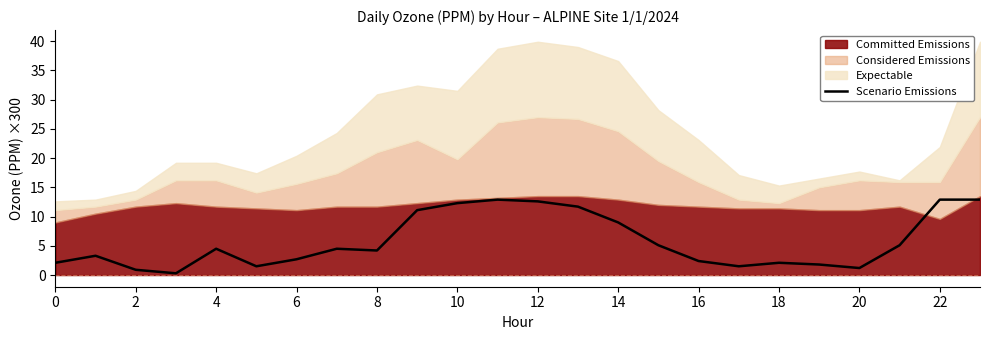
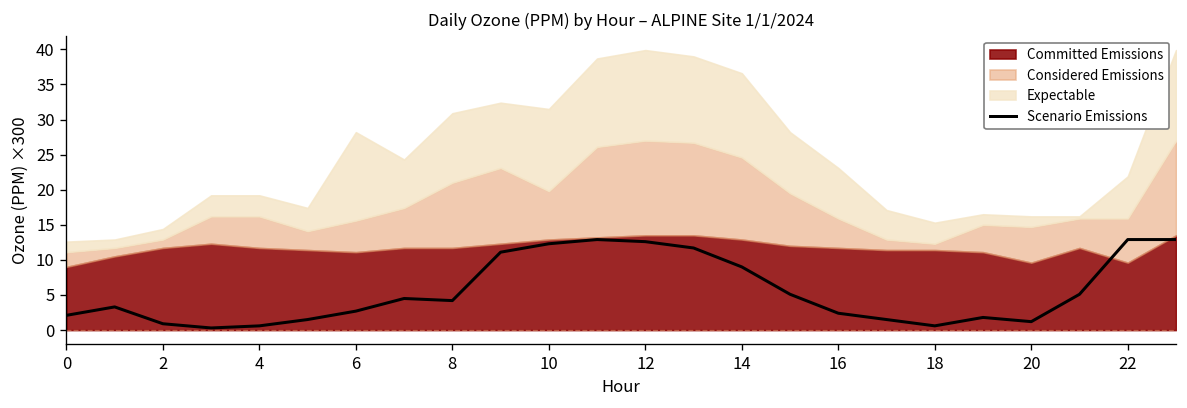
Scenario Emissions, 4: 5 -> 1
Expectable, 6: 5 -> 13
Scenario Emissions, 18: 2 -> 1
Committed Emissions, 20: 11 -> 10
